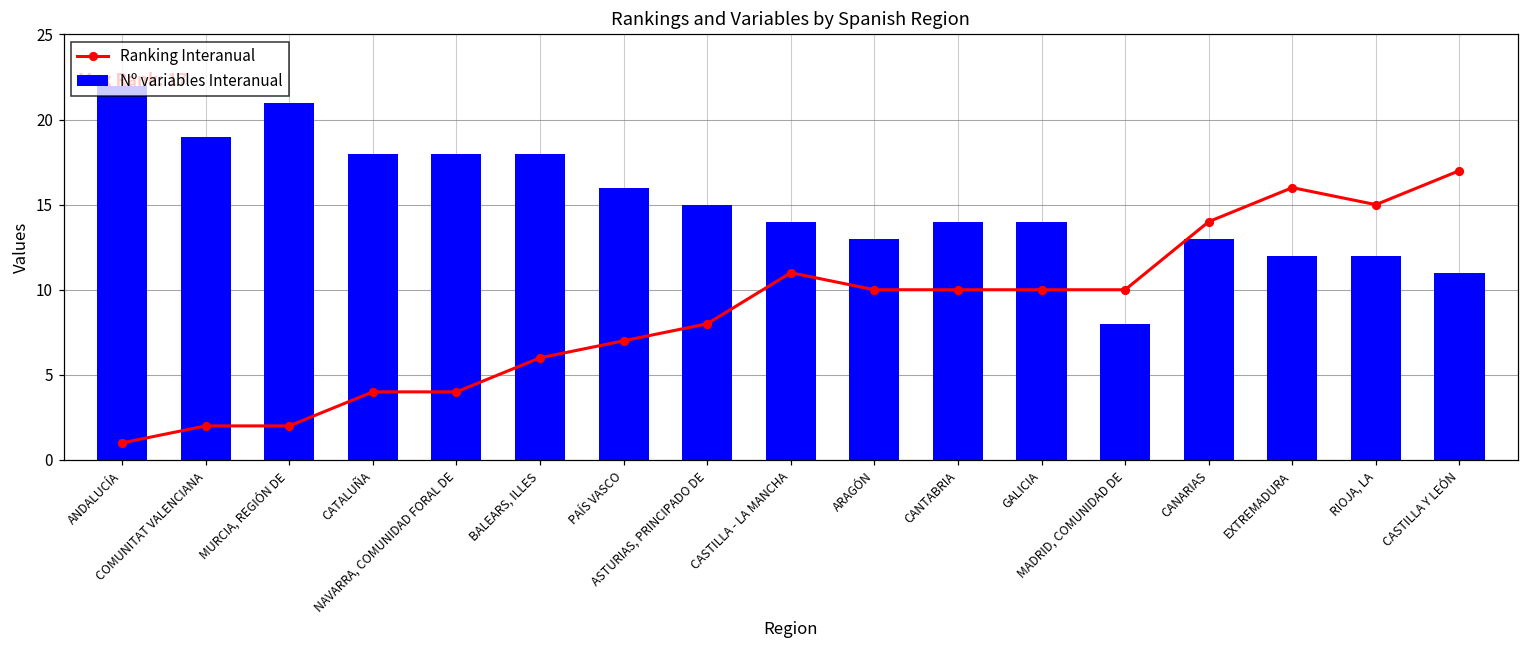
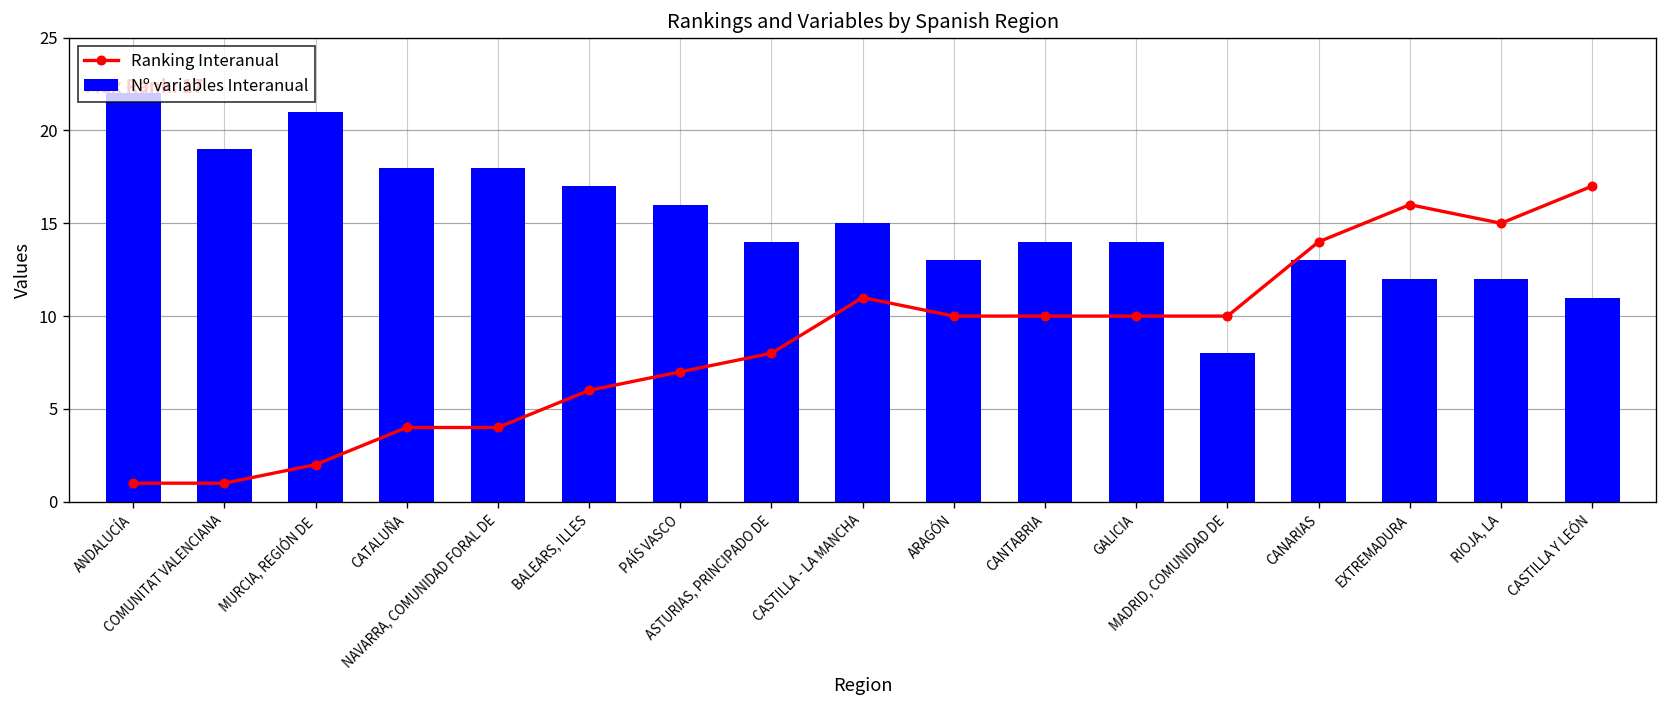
Ranking Interanual, COMUNITAT VALENCIANA: 2 -> 1
Nº variables Interanual, BALEARS, ILLES: 18 -> 17
Nº variables Interanual, ASTURIAS, PRINCIPADO DE: 15 -> 14
Nº variables Interanual, CASTILLA - LA MANCHA: 14 -> 15
